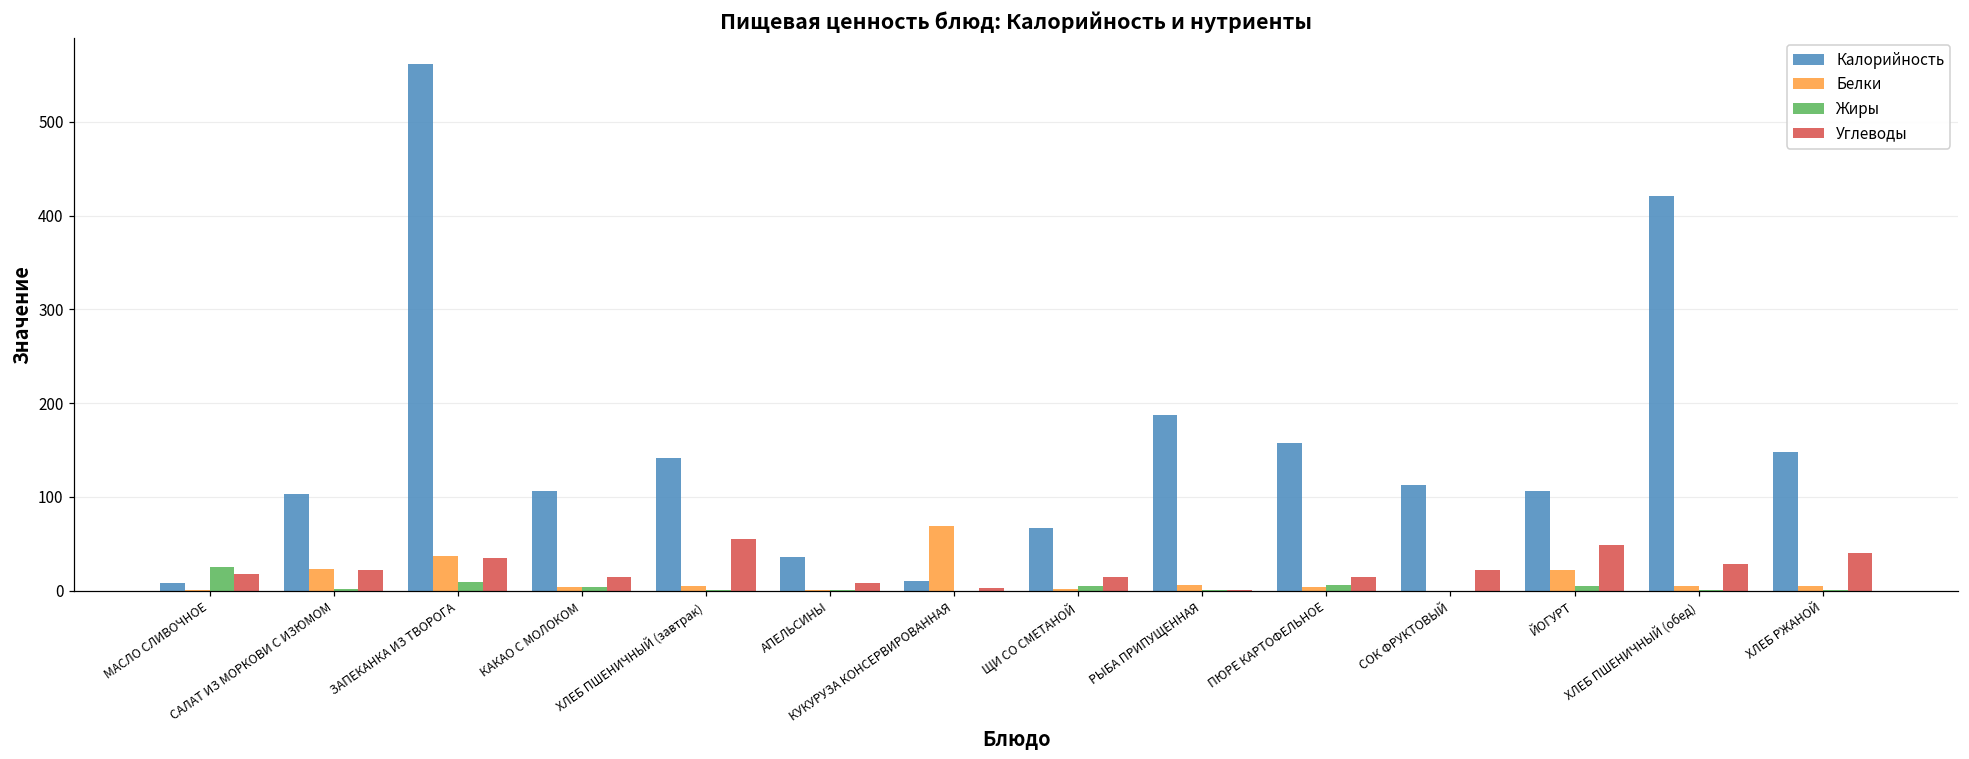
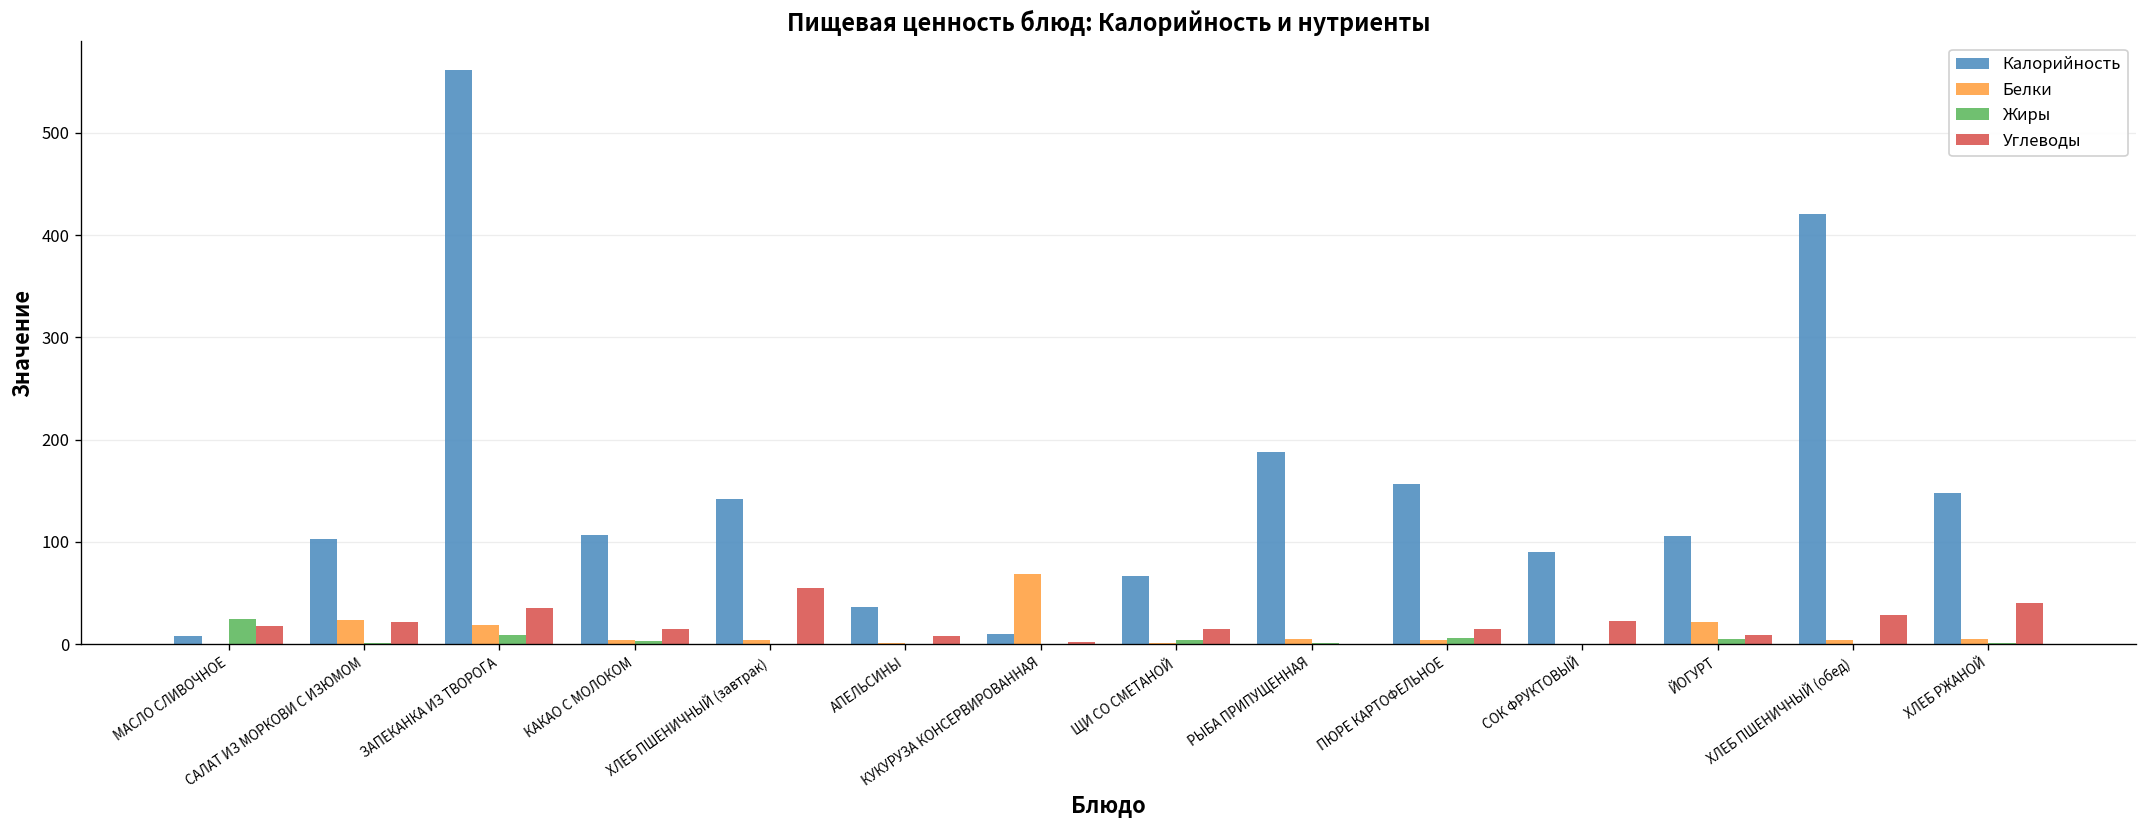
Белки, ЗАПЕКАНКА ИЗ ТВОРОГА: 40 -> 20
Калорийность, СОК ФРУКТОВЫЙ: 110 -> 90
Углеводы, ЙОГУРТ: 50 -> 10
